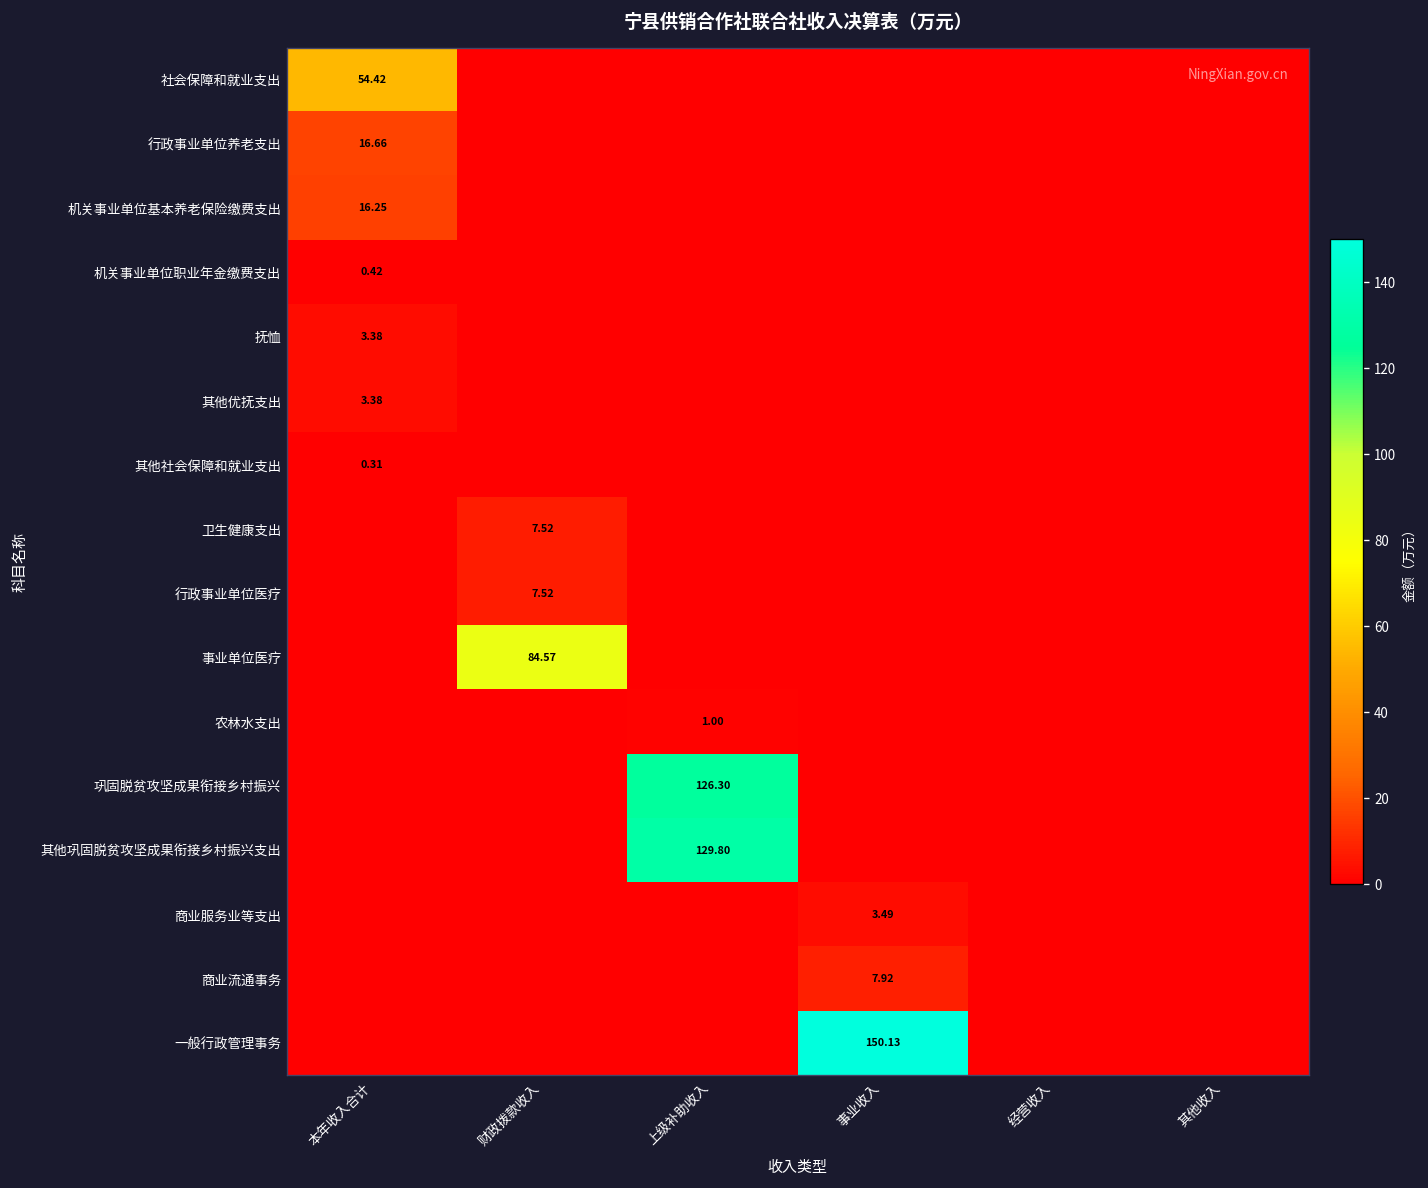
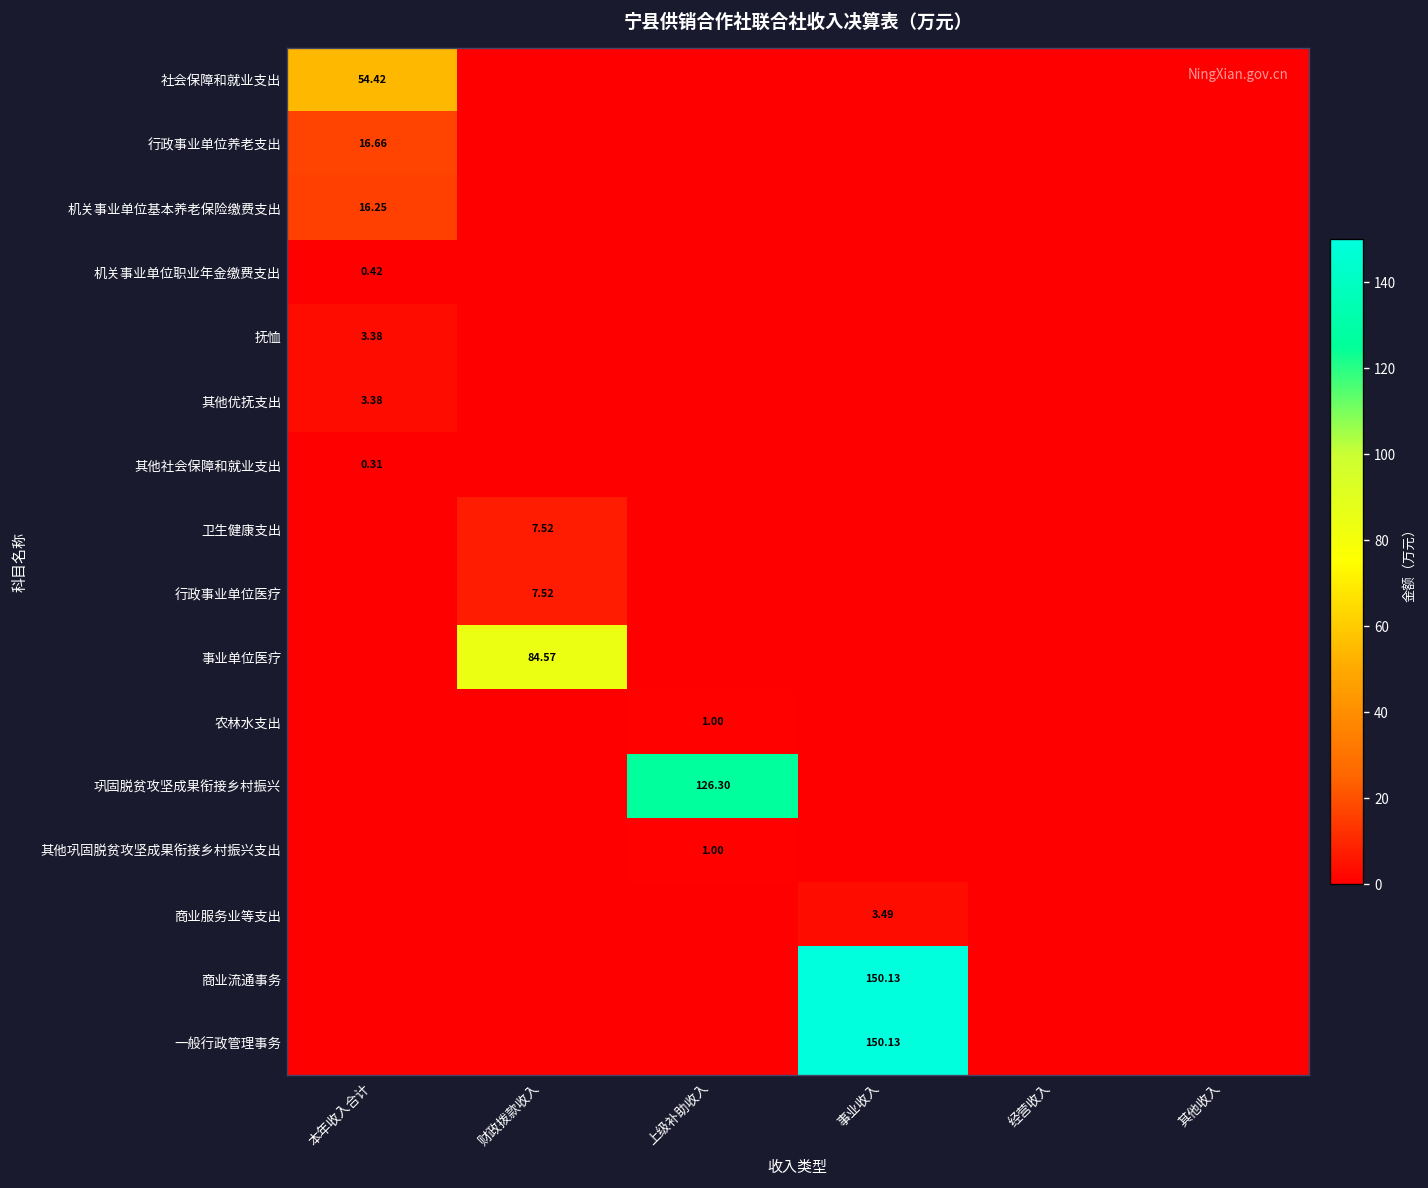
其他巩固脱贫攻坚成果衔接乡村振兴支出, 上级补助收入: 129.80 -> 1.00
商业流通事务, 事业收入: 7.92 -> 150.13
